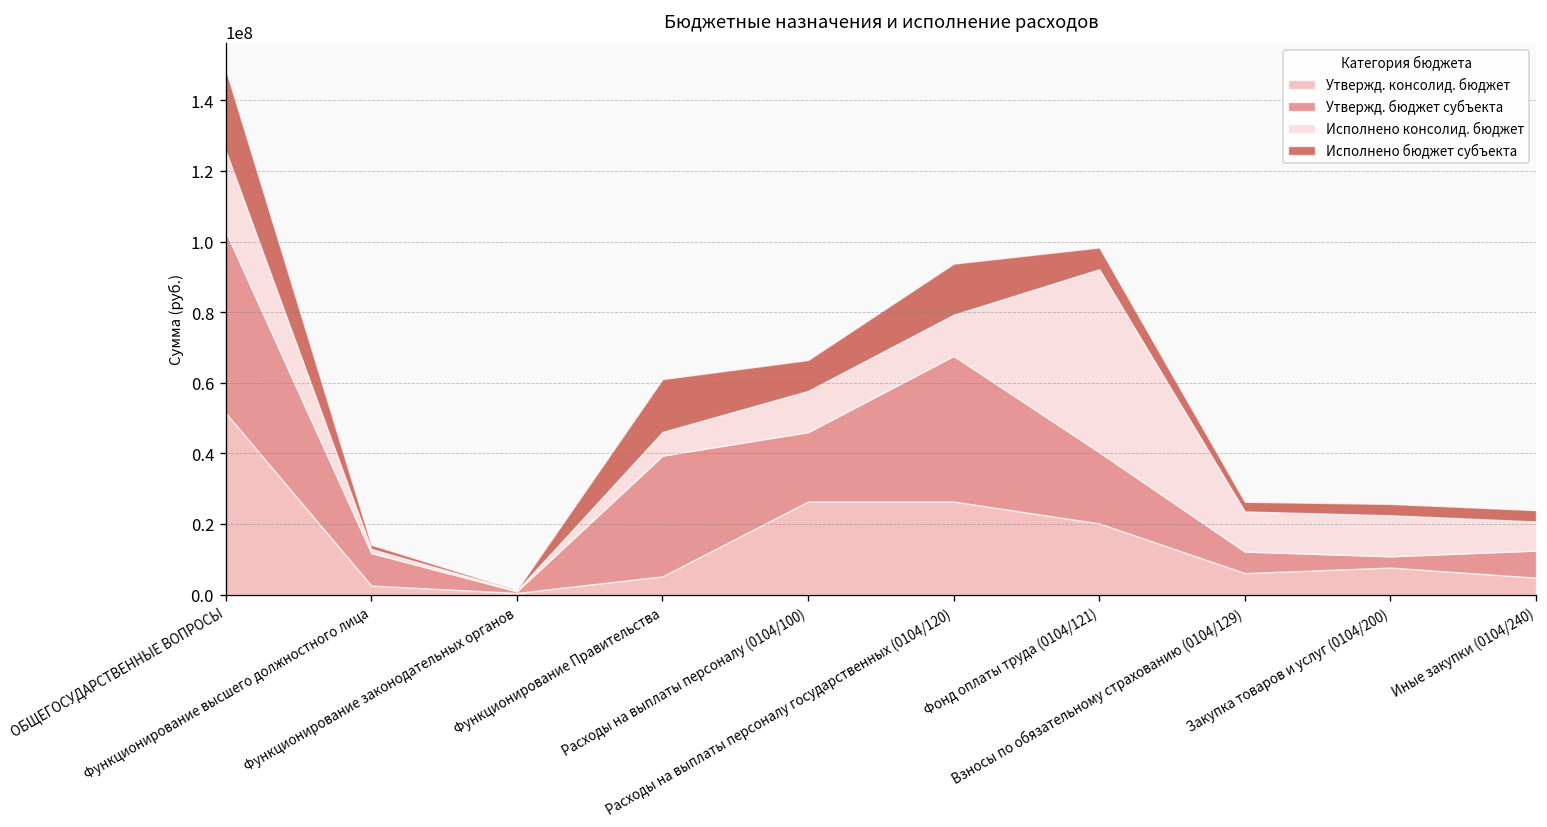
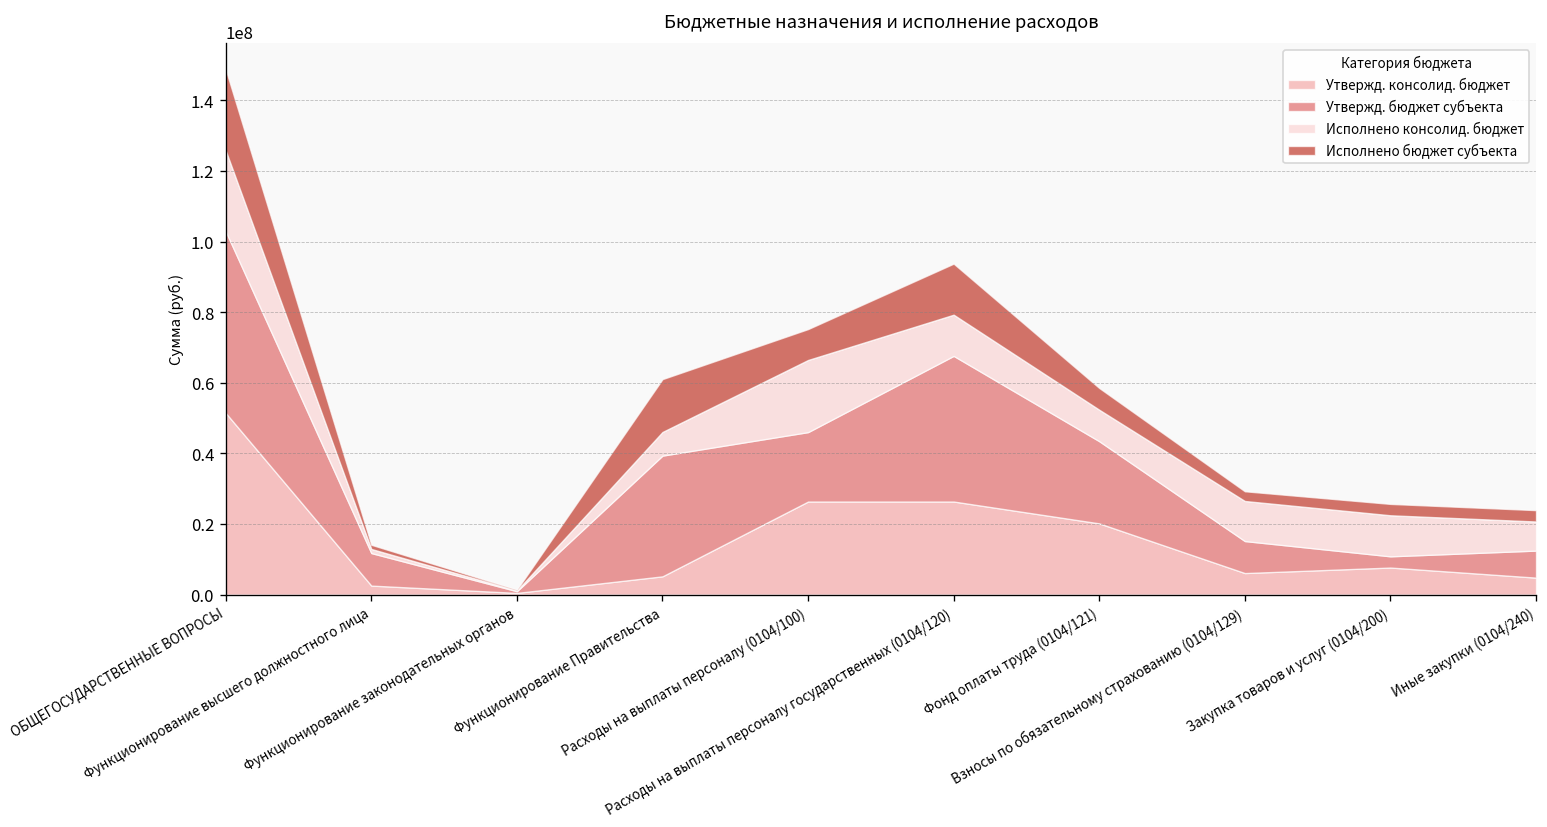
Исполнено консолид. бюджет, Расходы на выплаты персоналу (0104/100): 12000000 -> 20000000
Утвержд. бюджет субъекта, Фонд оплаты труда (0104/121): 20000000 -> 23000000
Исполнено консолид. бюджет, Фонд оплаты труда (0104/121): 52000000 -> 9000000
Утвержд. бюджет субъекта, Взносы по обязательному страхованию (0104/129): 6000000 -> 9000000
